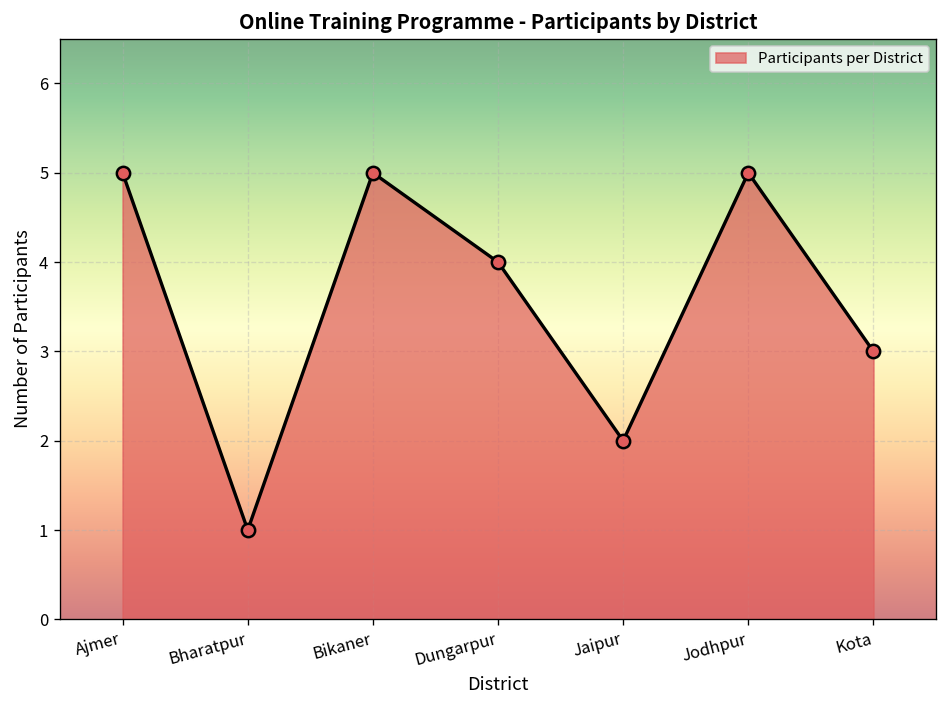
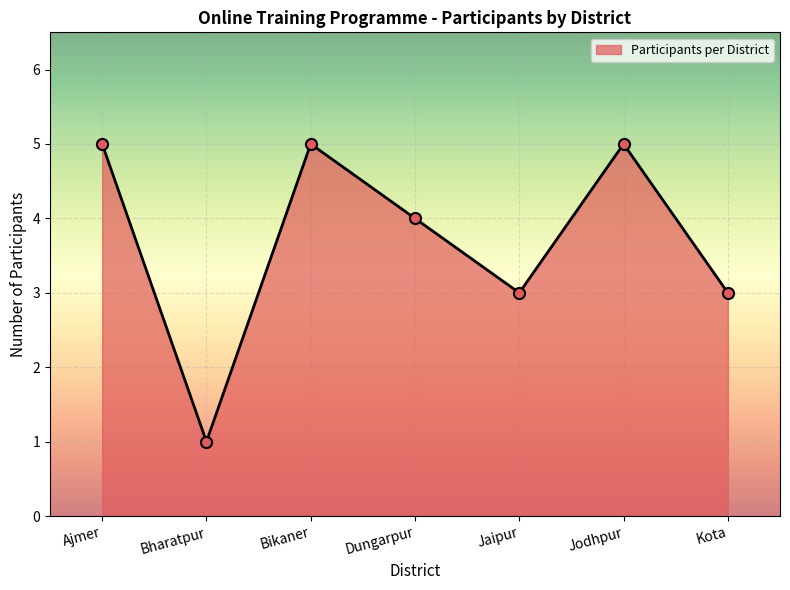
Jaipur: 2 -> 3
